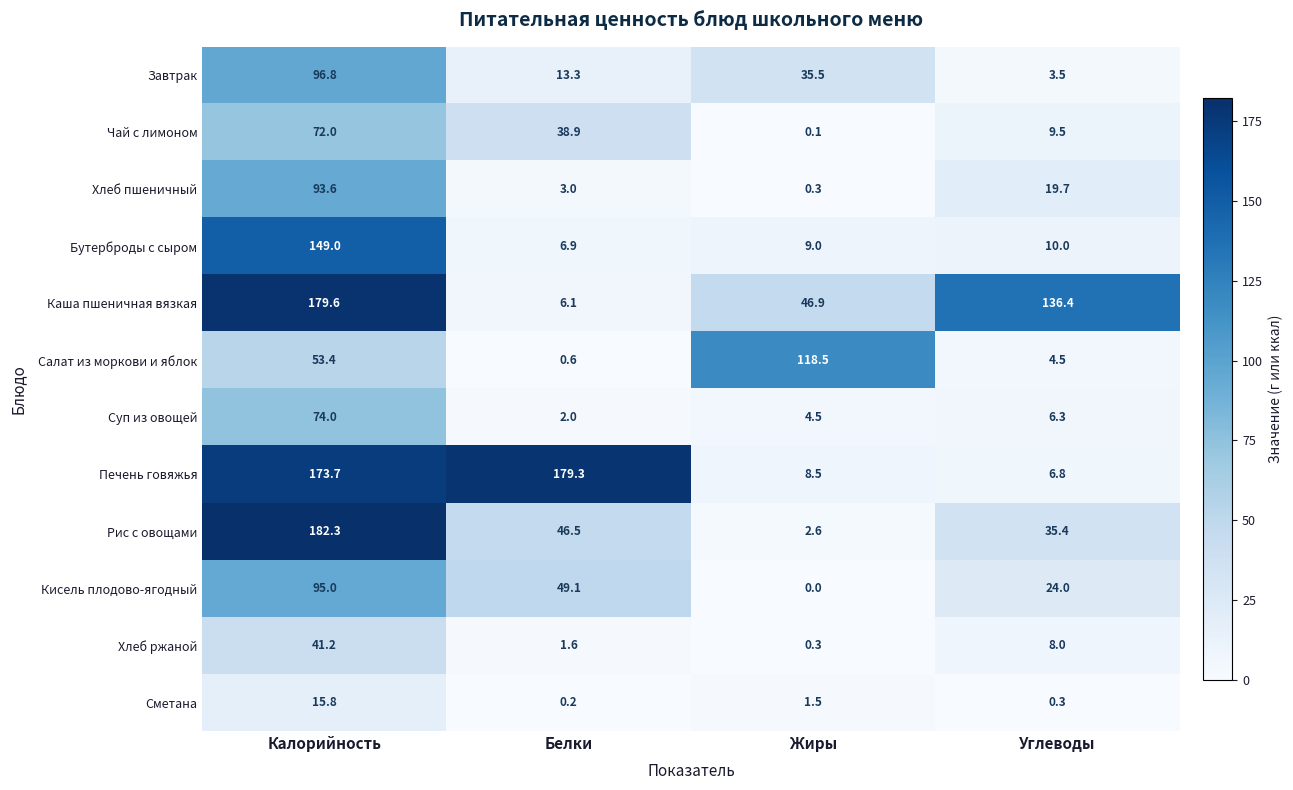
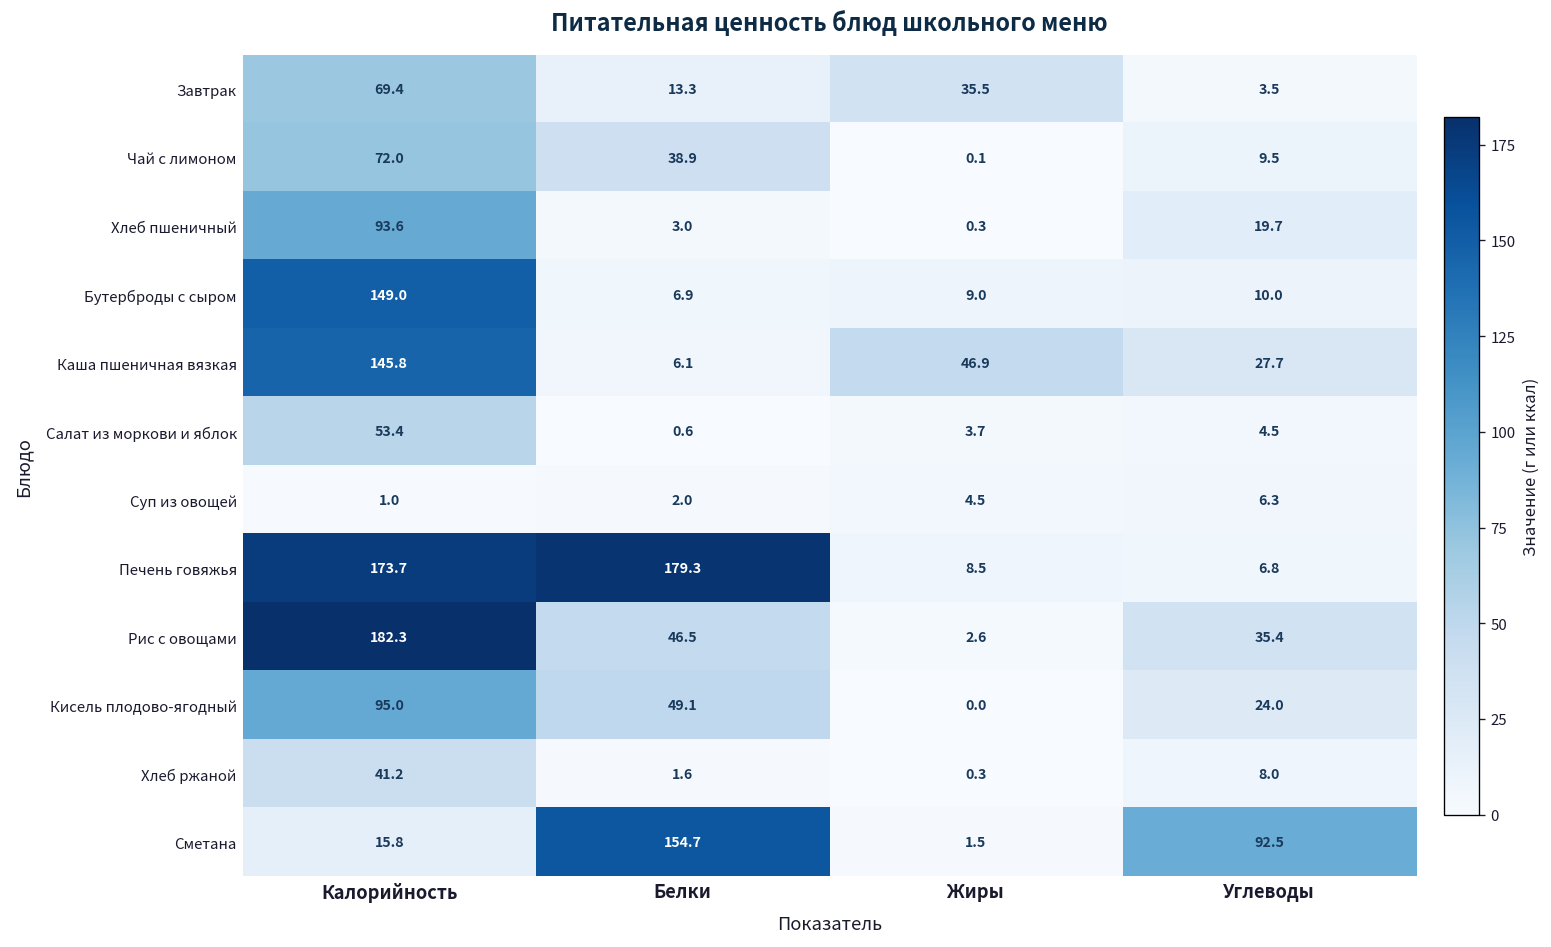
Завтрак, Калорийность: 96.8 -> 69.4
Каша пшеничная вязкая, Калорийность: 179.6 -> 145.8
Каша пшеничная вязкая, Углеводы: 136.4 -> 27.7
Салат из моркови и яблок, Жиры: 118.5 -> 3.7
Суп из овощей, Калорийность: 74.0 -> 1.0
Сметана, Белки: 0.2 -> 154.7
Сметана, Углеводы: 0.3 -> 92.5
